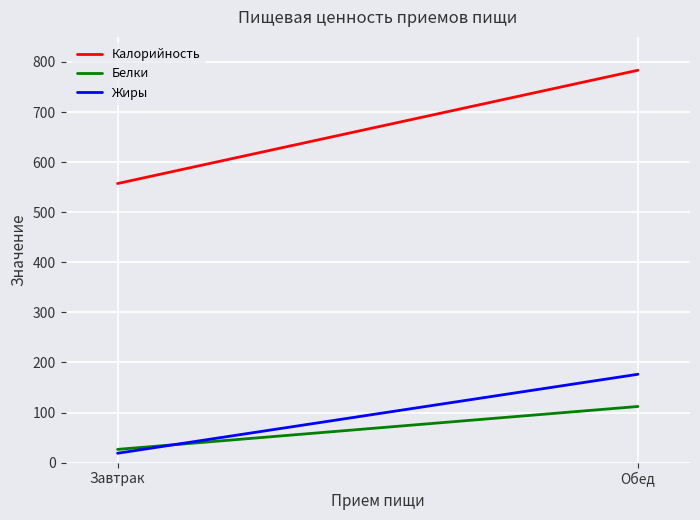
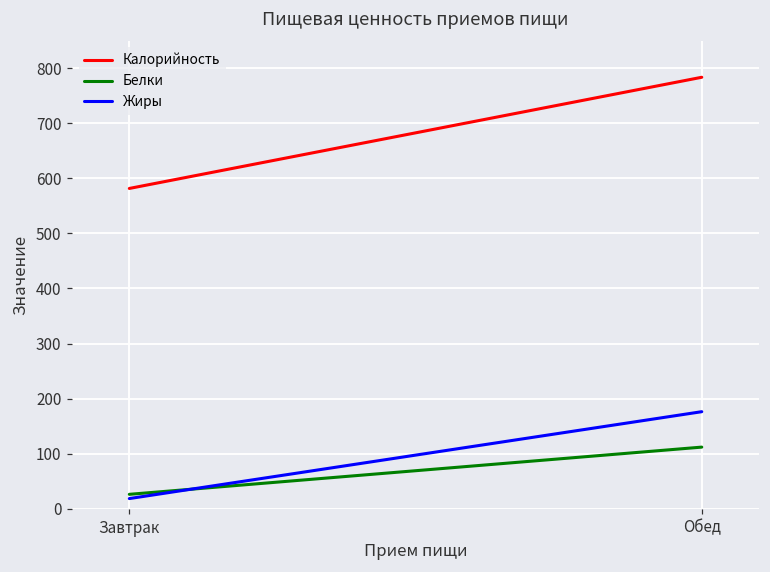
Калорийность, Завтрак: 560 -> 580
